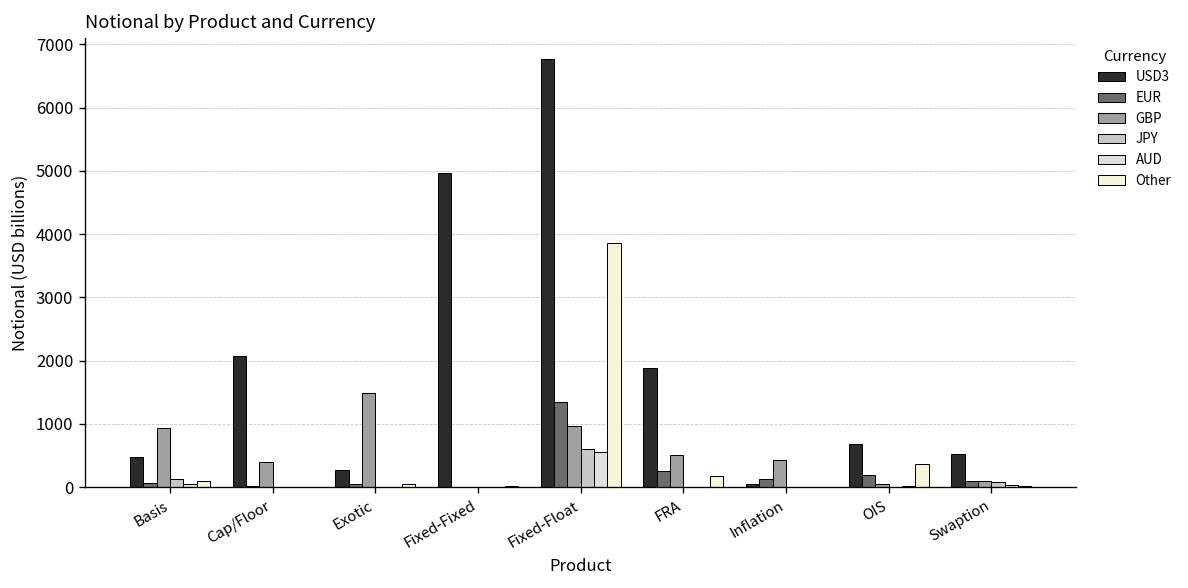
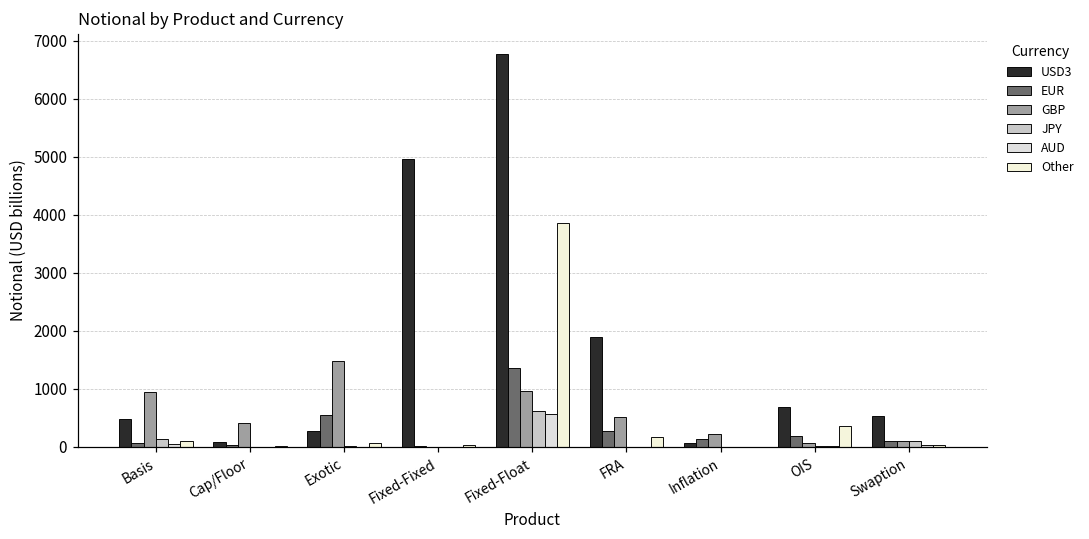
USD3, Cap/Floor: 2100 -> 100
EUR, Exotic: 100 -> 600
GBP, Inflation: 400 -> 200
